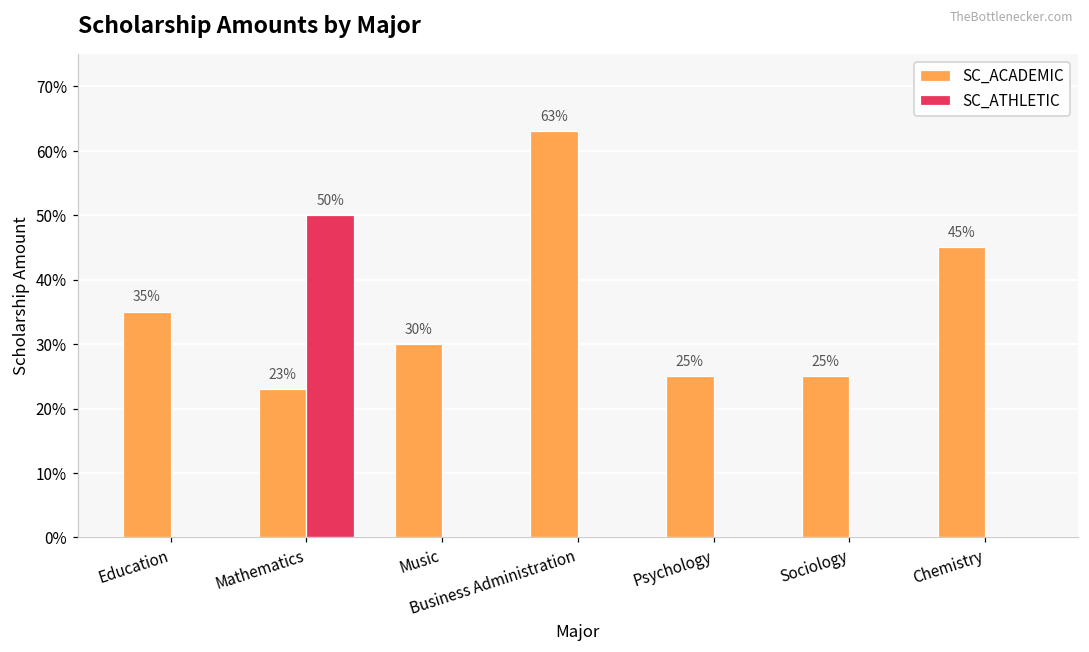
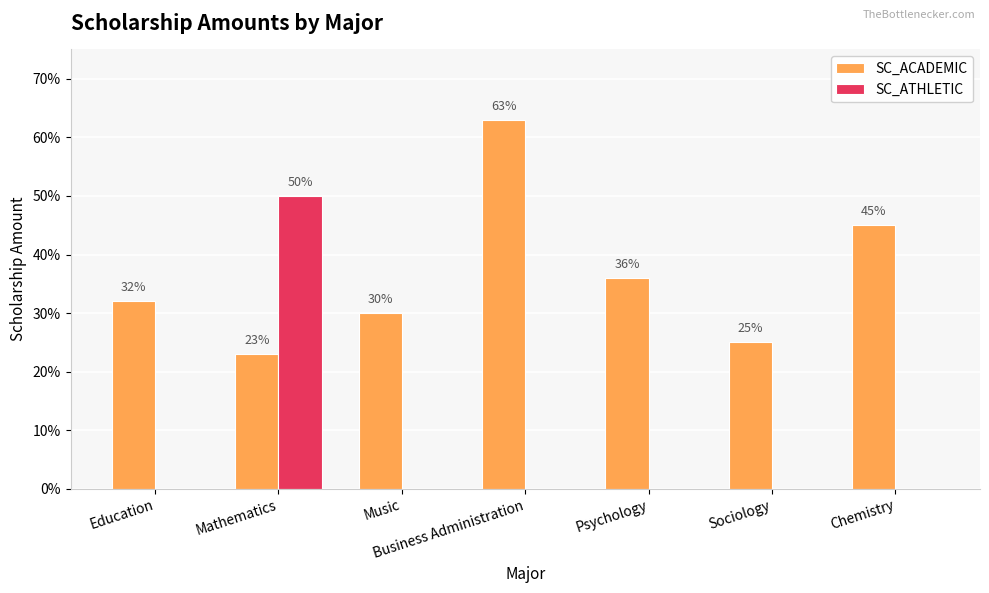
SC_ACADEMIC, Education: 35% -> 32%
SC_ACADEMIC, Psychology: 25% -> 36%
